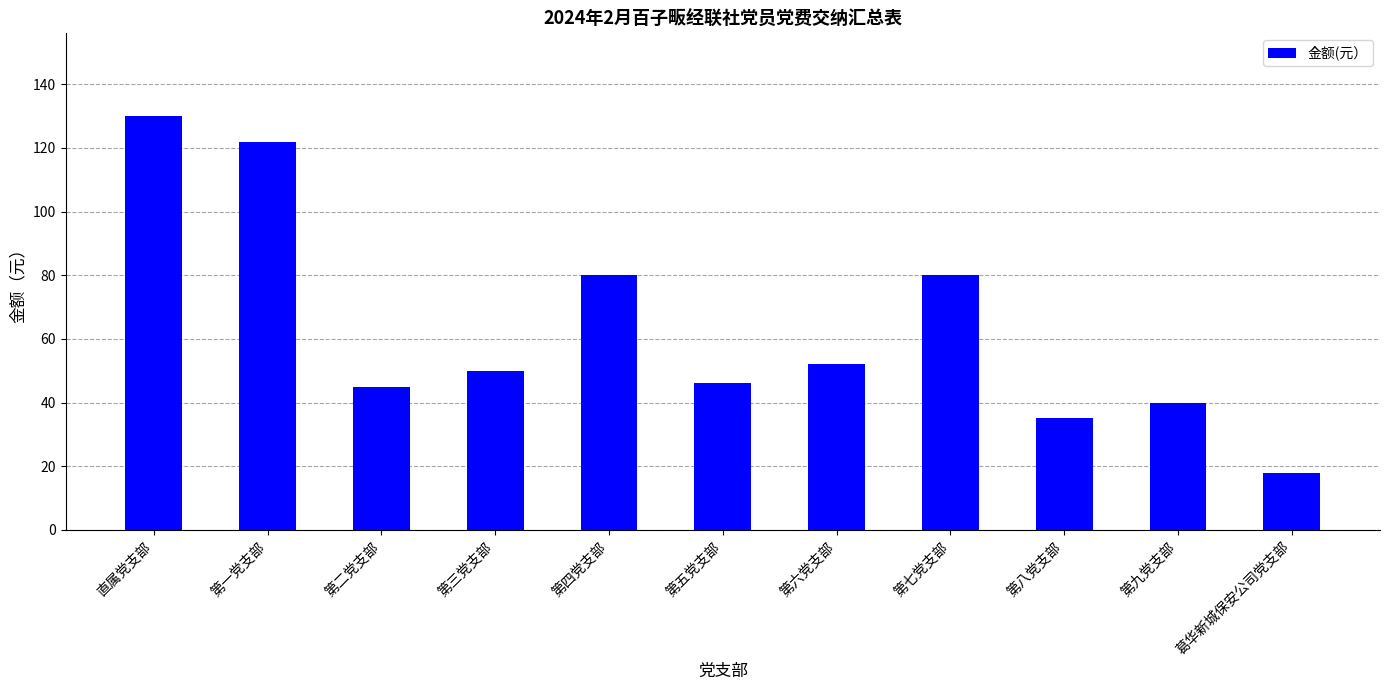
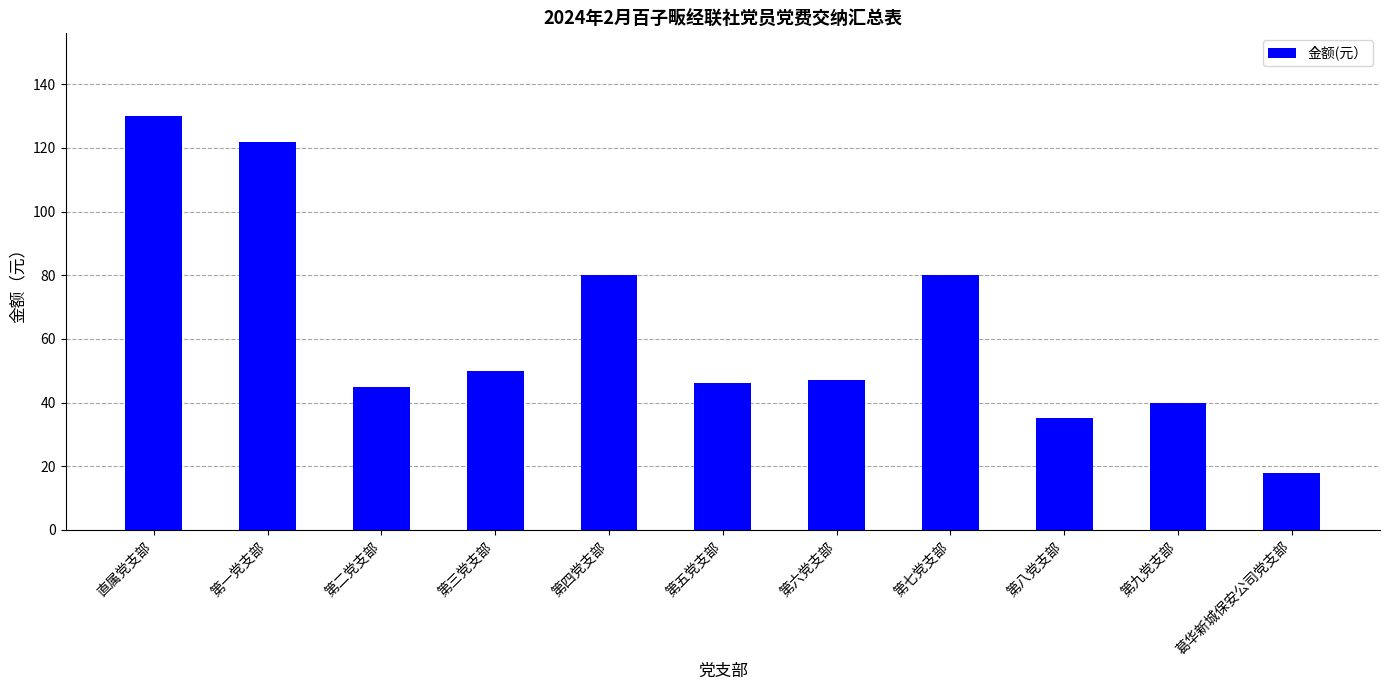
第六党支部: 52 -> 47
